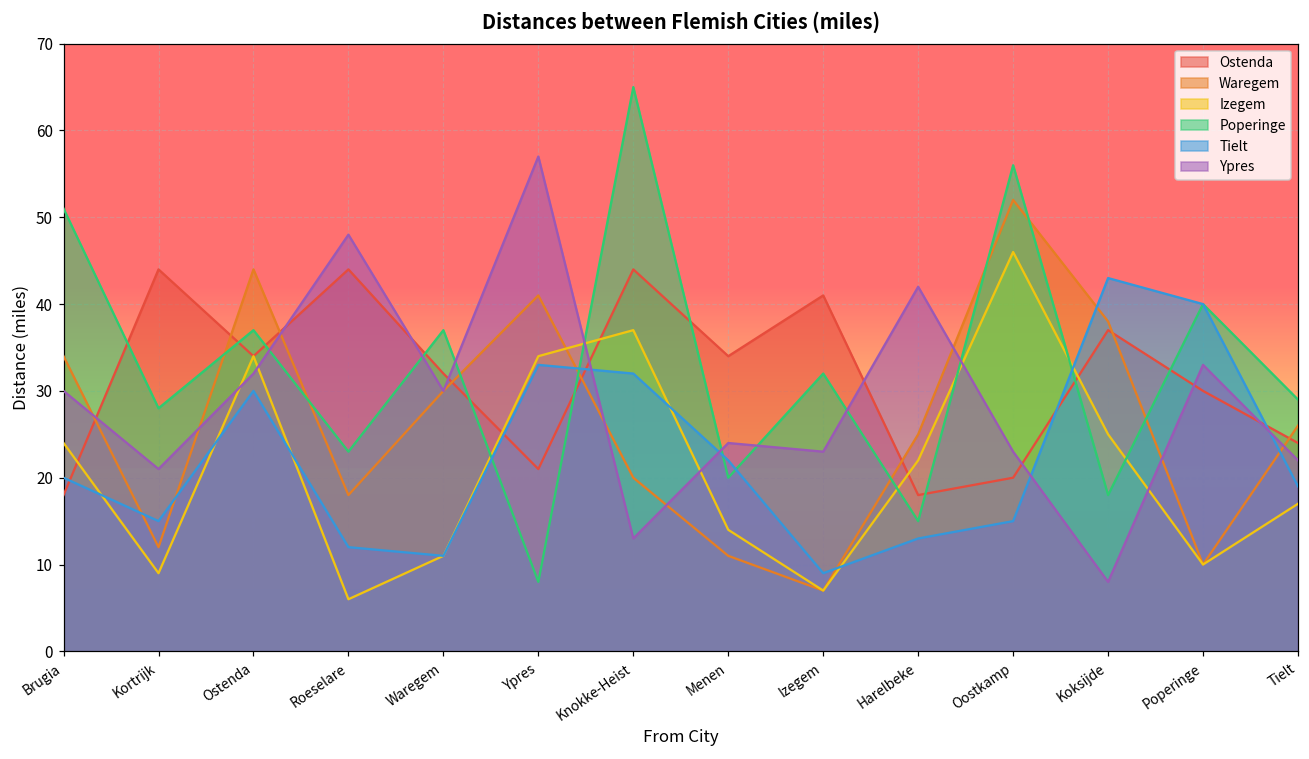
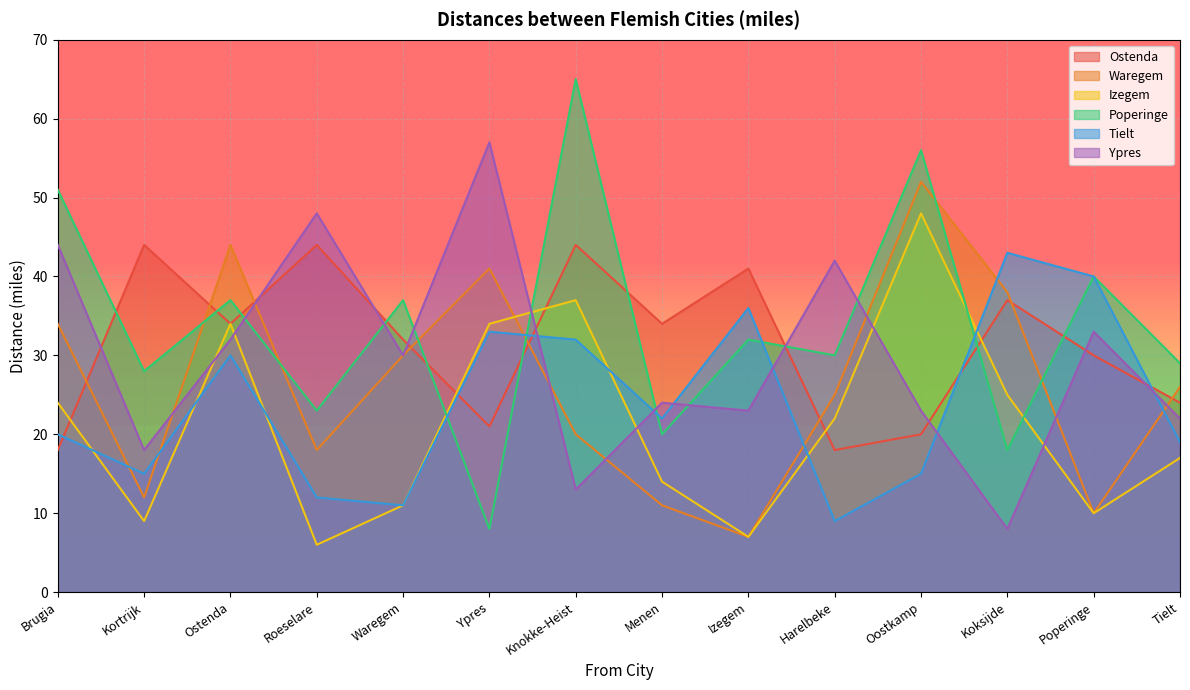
Ypres, Brugia: 30 -> 44
Ypres, Kortrijk: 21 -> 18
Tielt, Izegem: 9 -> 36
Poperinge, Harelbeke: 15 -> 30
Tielt, Harelbeke: 13 -> 9
Izegem, Oostkamp: 46 -> 48
